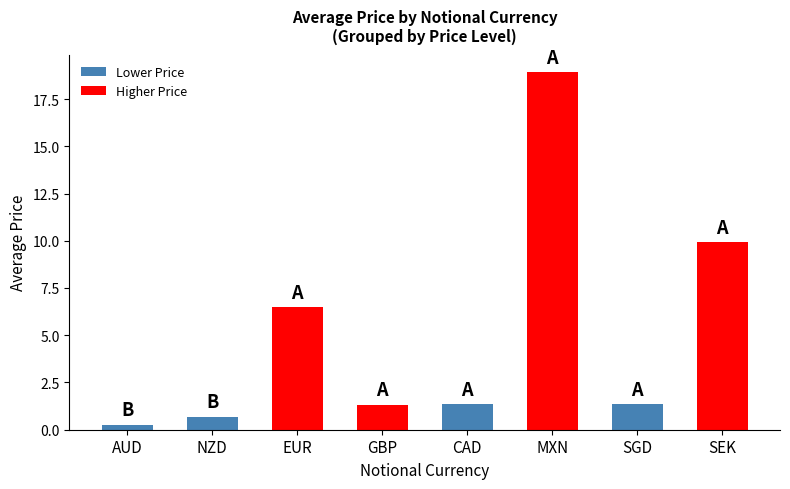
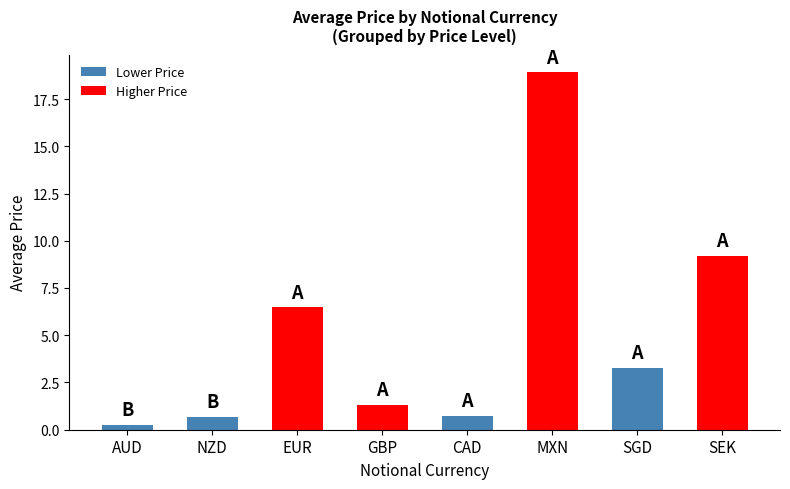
CAD: 1.3 -> 0.7
SGD: 1.4 -> 3.3
SEK: 9.9 -> 9.2
